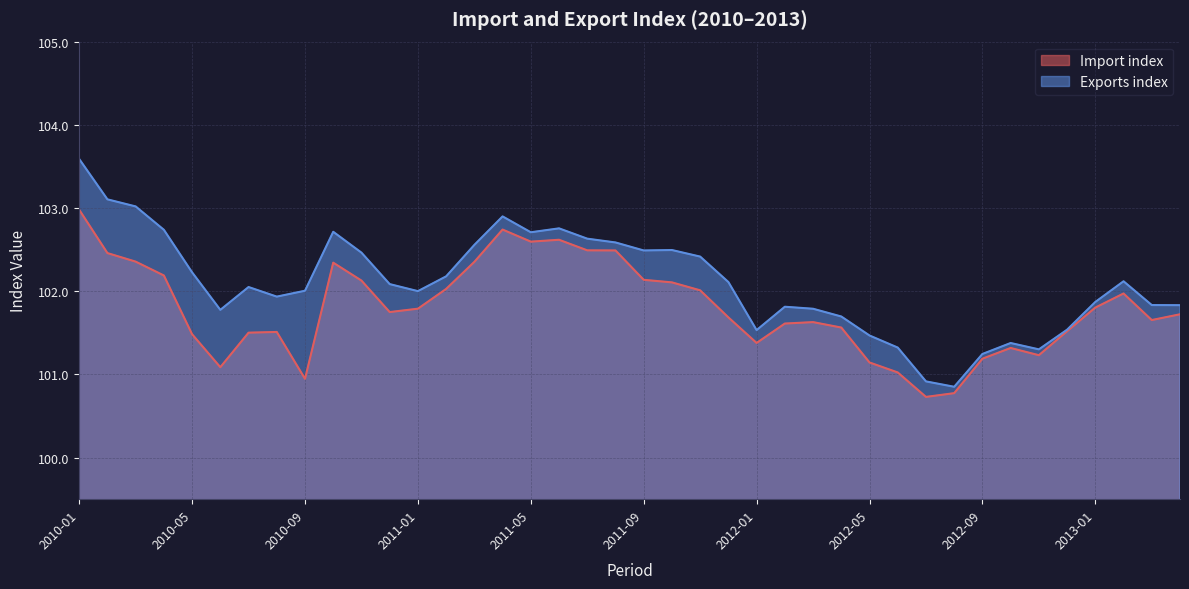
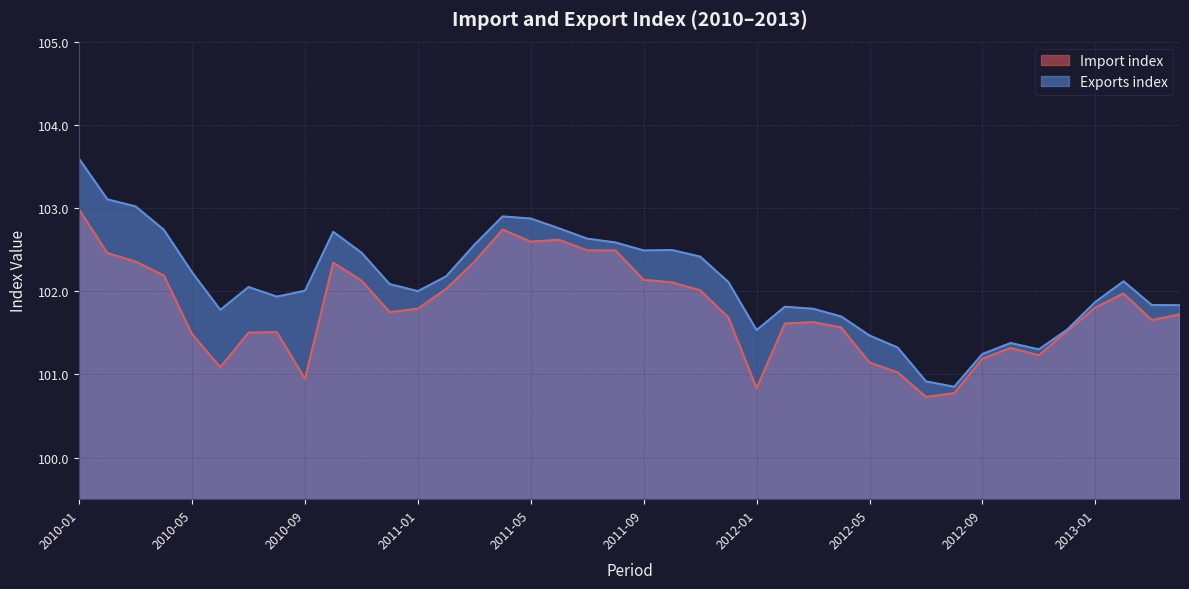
Exports index, 2011-05: 102.7 -> 102.9
Import index, 2012-01: 101.4 -> 100.8
